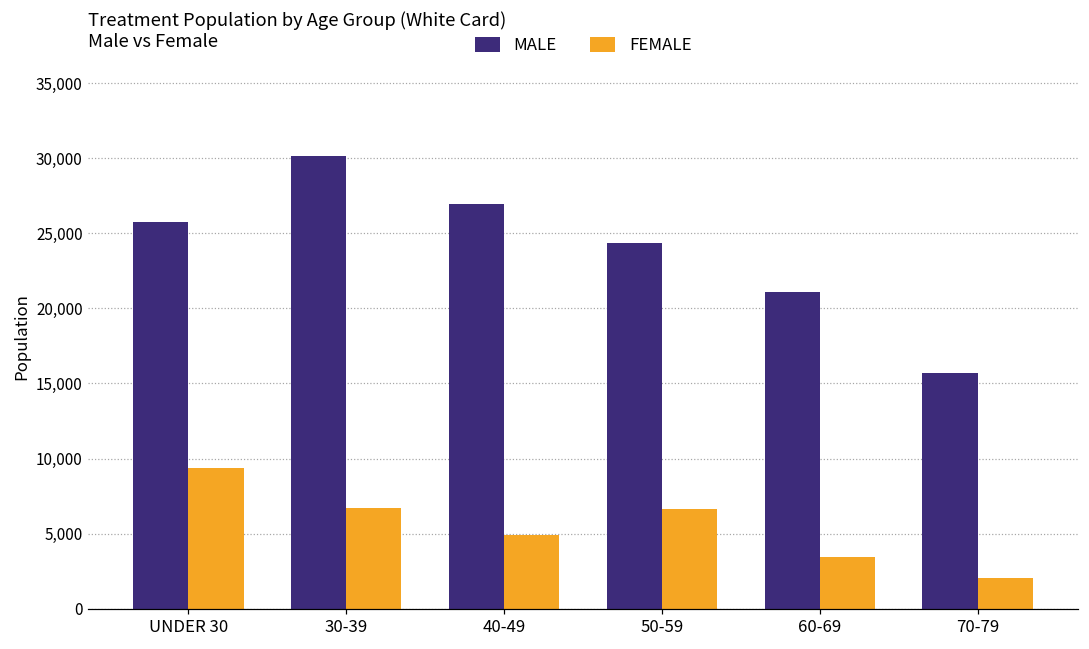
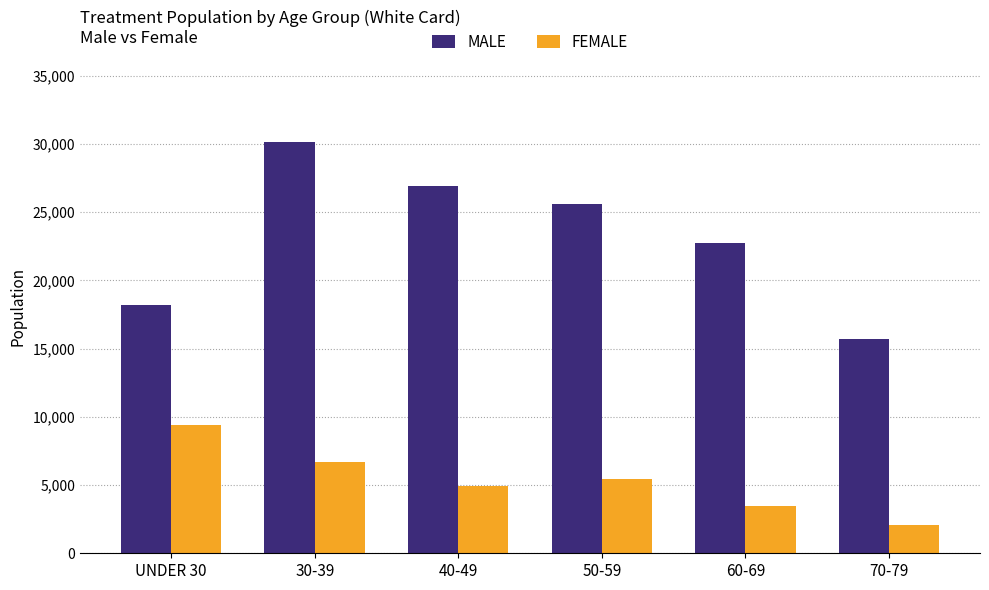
MALE, UNDER 30: 25,800 -> 18,200
MALE, 50-59: 24,400 -> 25,600
FEMALE, 50-59: 6,700 -> 5,500
MALE, 60-69: 21,100 -> 22,800
